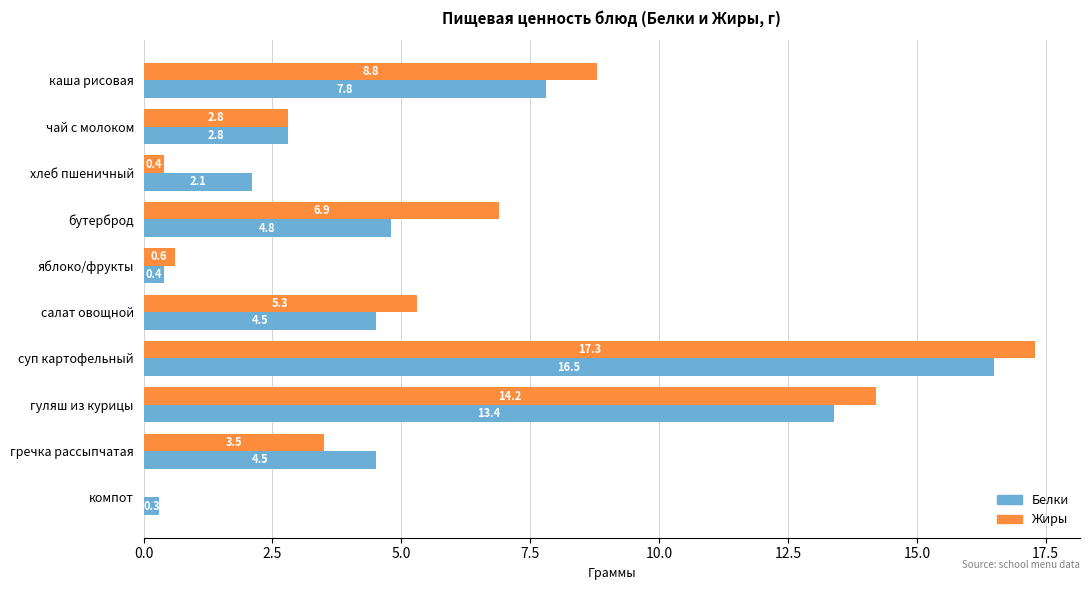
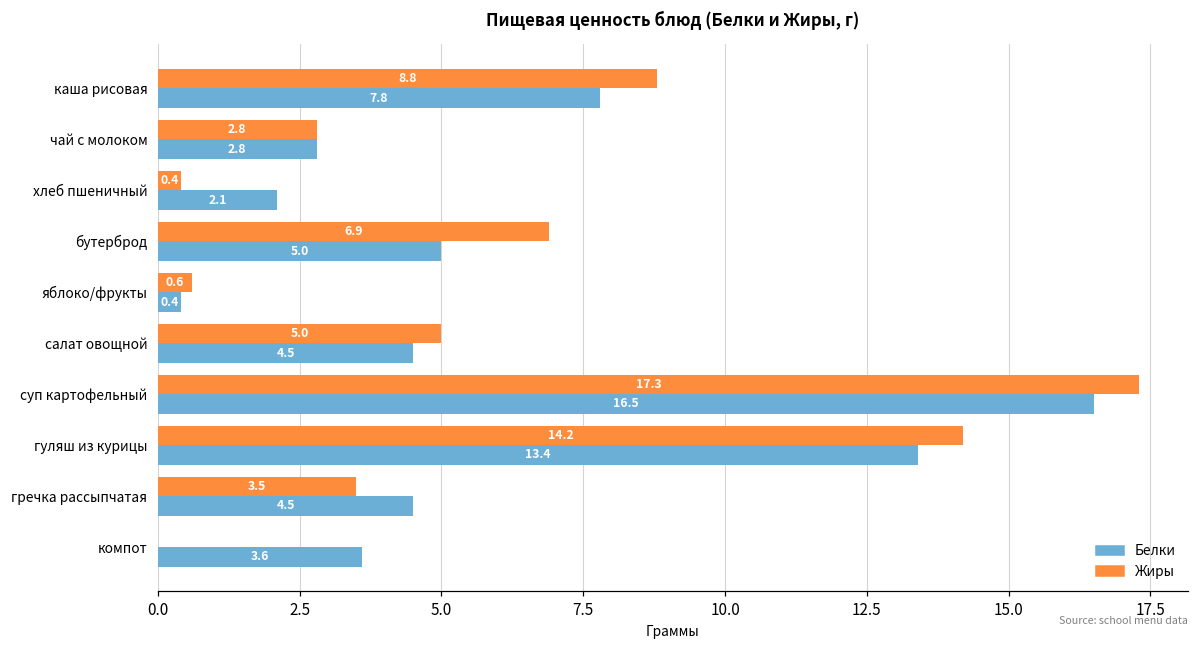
Белки, бутерброд: 4.8 -> 5.0
Жиры, салат овощной: 5.3 -> 5.0
Белки, компот: 0.3 -> 3.6
